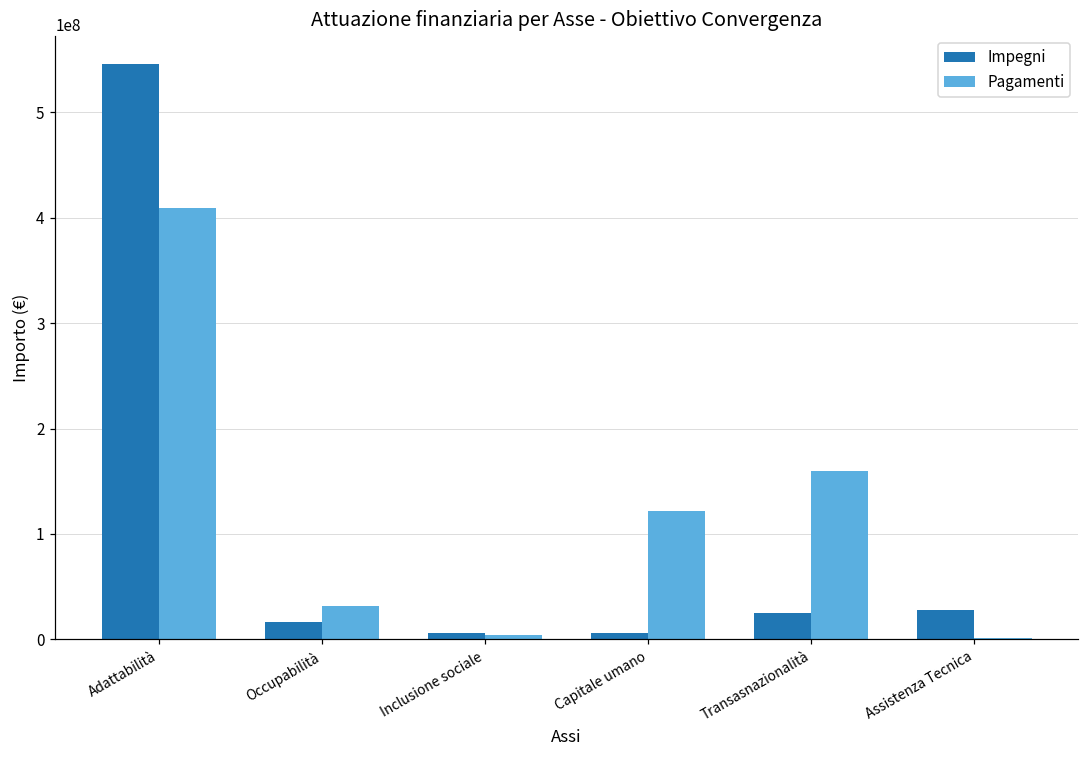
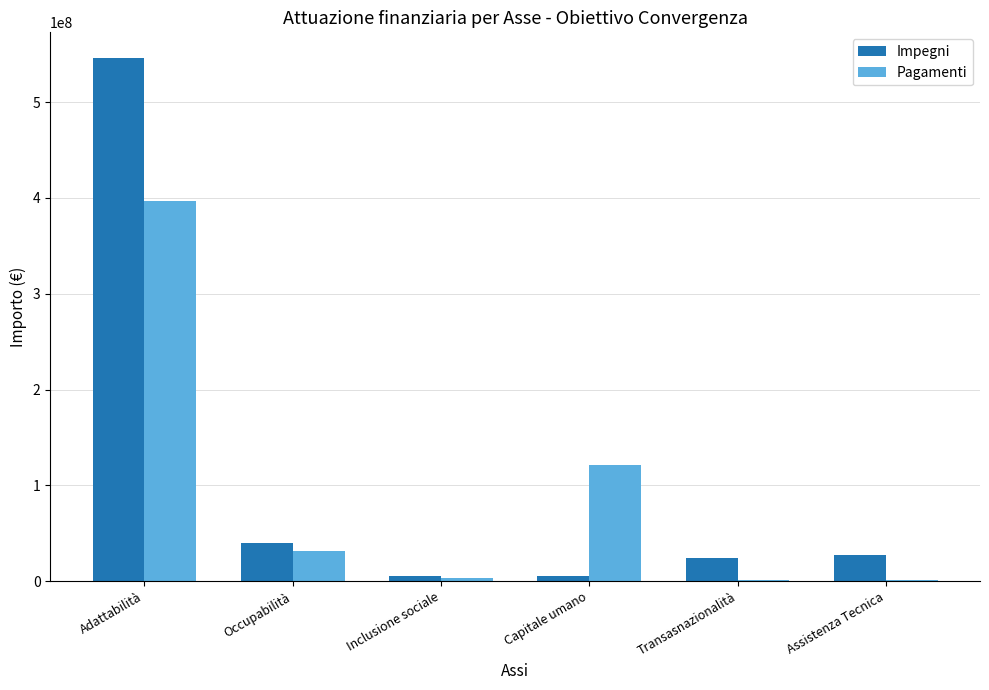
Pagamenti, Adattabilità: 410000000 -> 400000000
Impegni, Occupabilità: 20000000 -> 40000000
Pagamenti, Transasnazionalità: 160000000 -> 0
